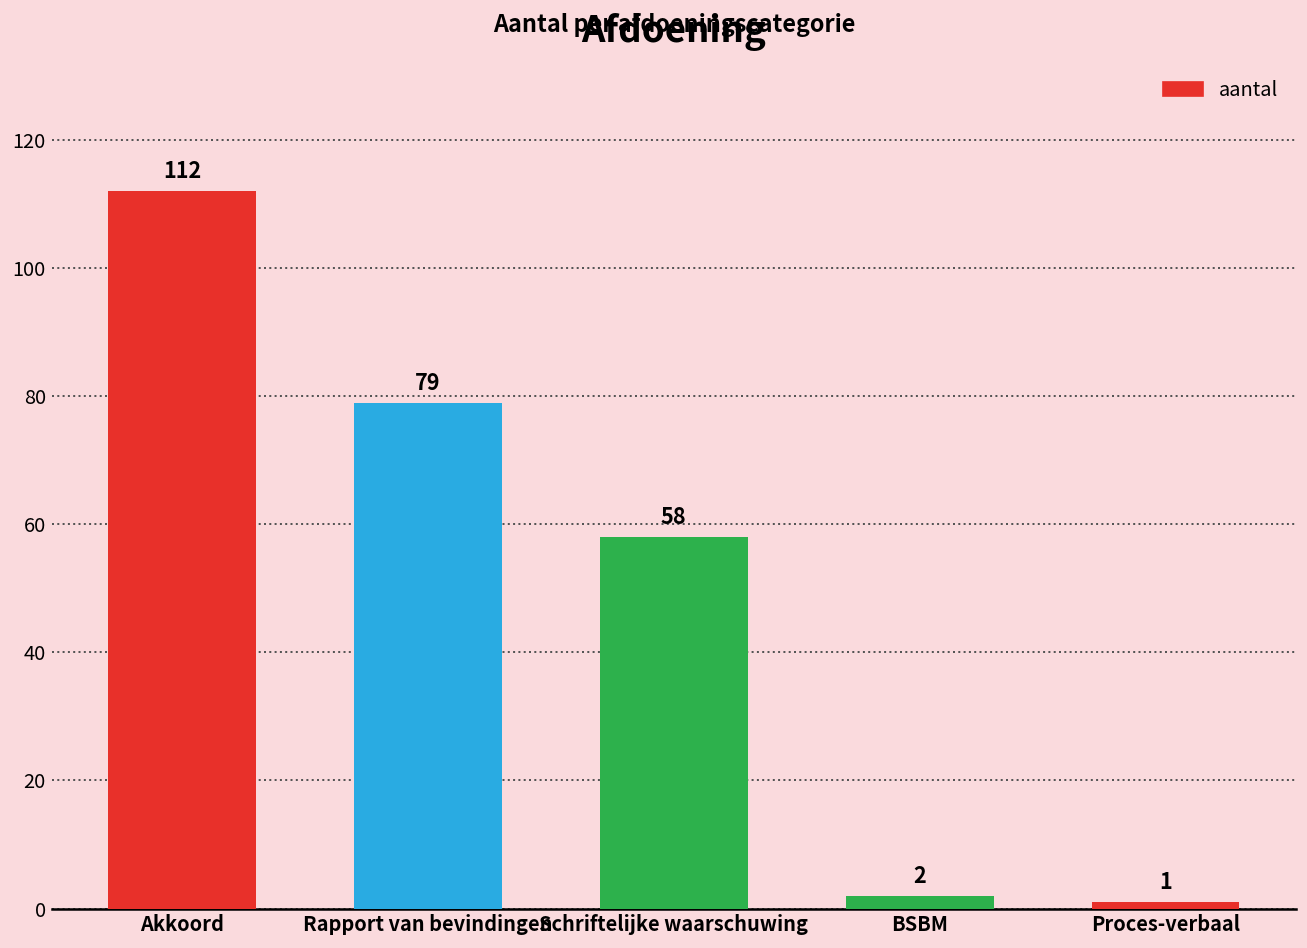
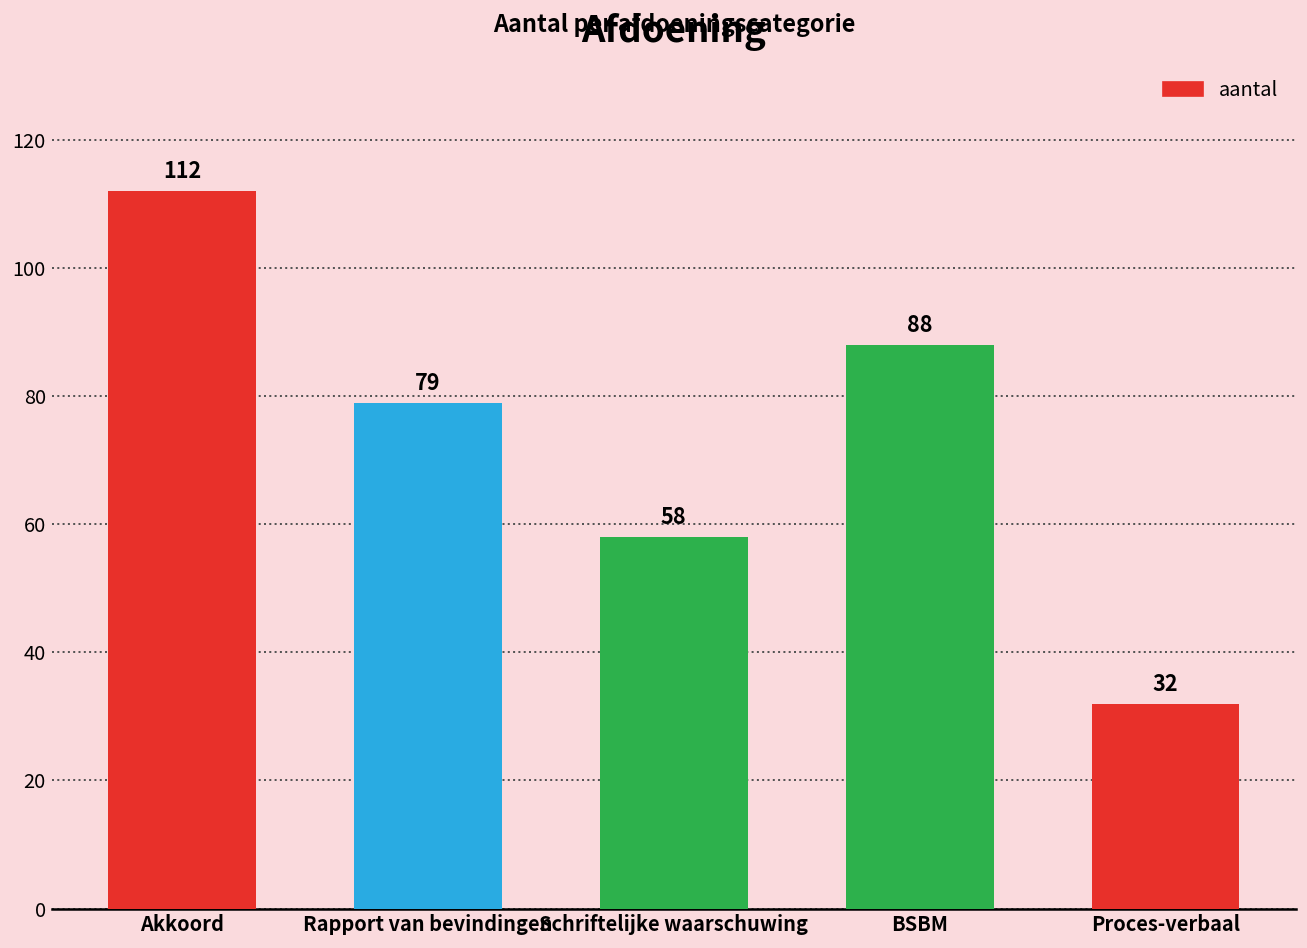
BSBM: 2 -> 88
Proces-verbaal: 1 -> 32
